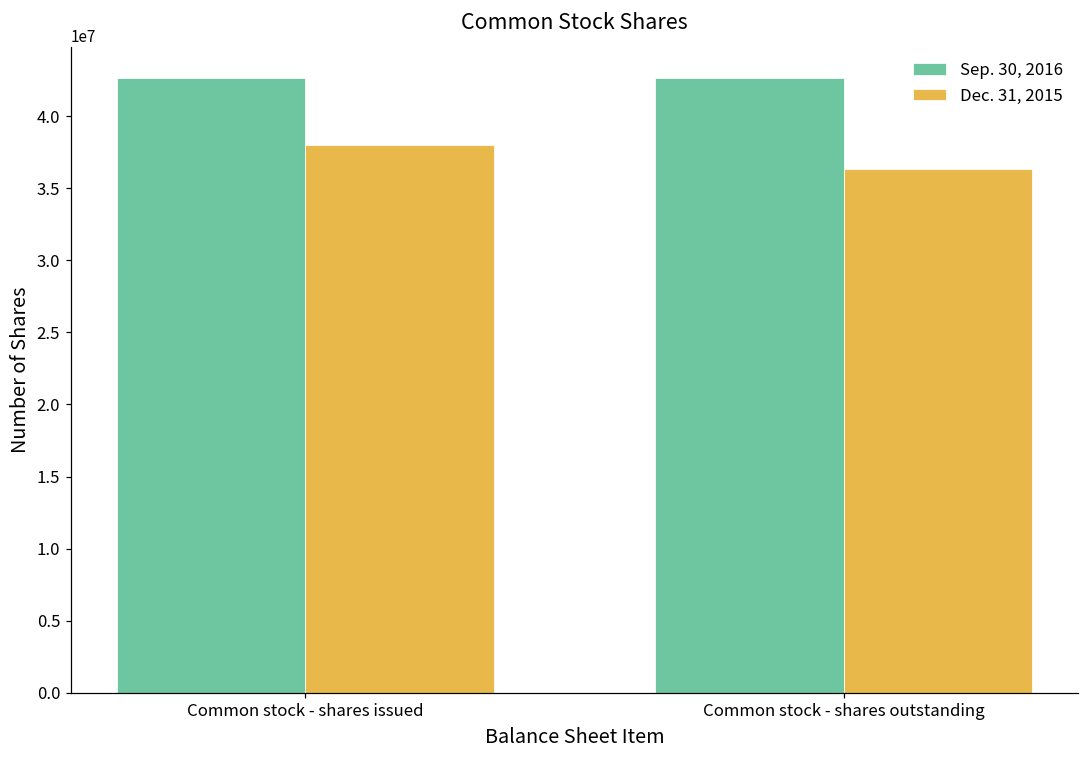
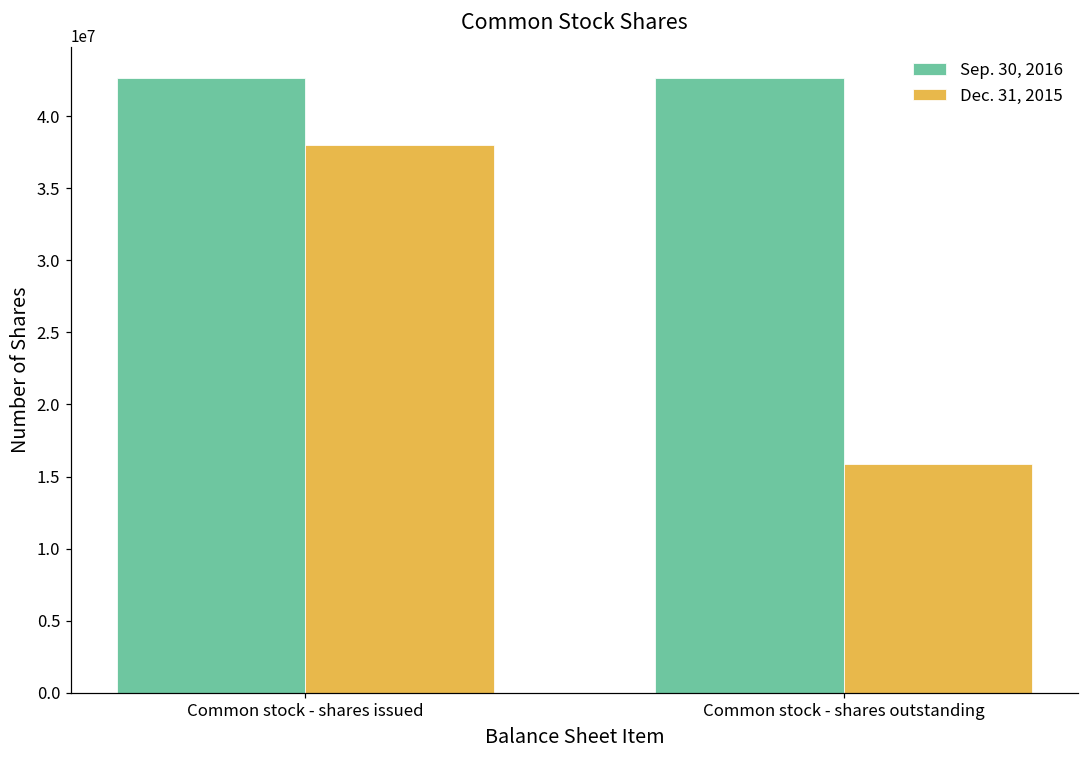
Dec. 31, 2015, Common stock - shares outstanding: 36300000 -> 15800000
